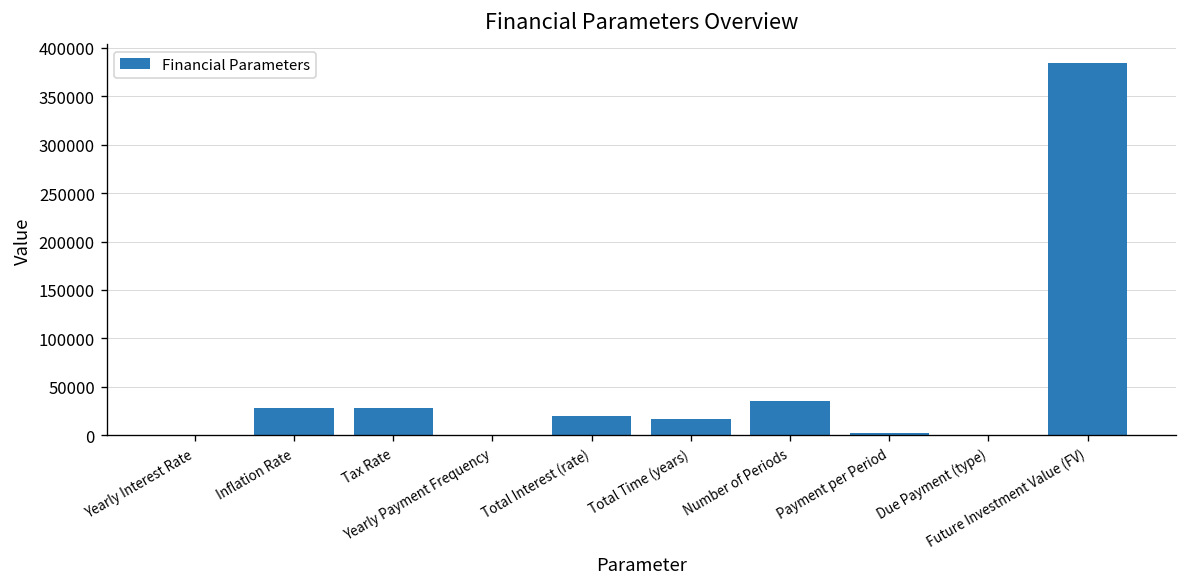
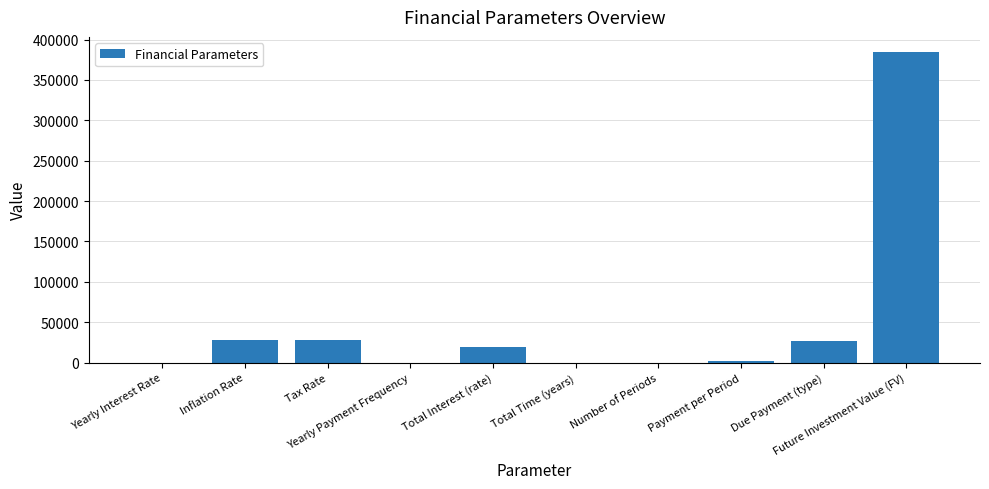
Total Time (years): 20000 -> 0
Number of Periods: 40000 -> 0
Due Payment (type): 0 -> 30000
